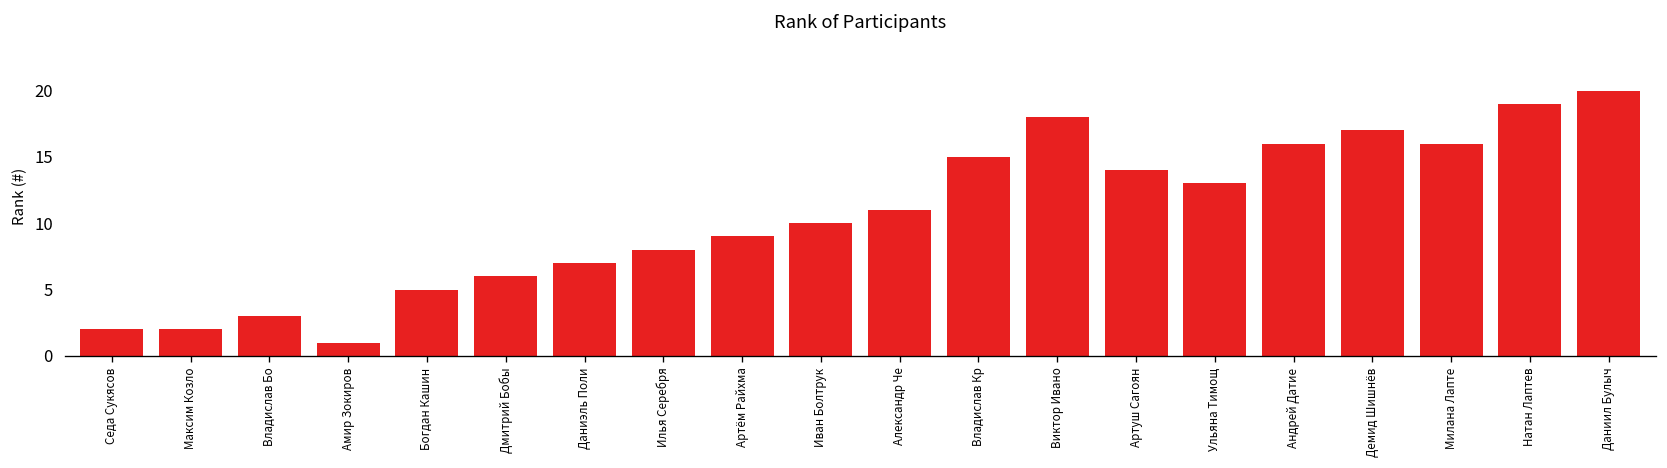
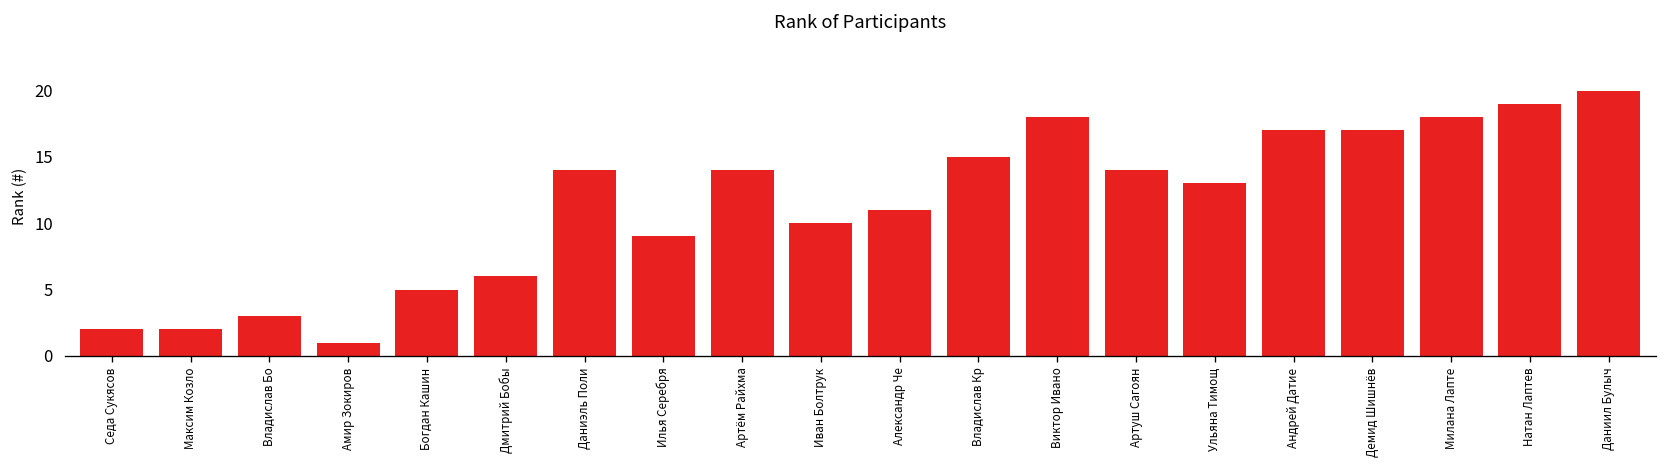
Даниэль Поли: 7 -> 14
Илья Серебря: 8 -> 9
Артём Райхма: 9 -> 14
Андрей Датие: 16 -> 17
Милана Лапте: 16 -> 18
